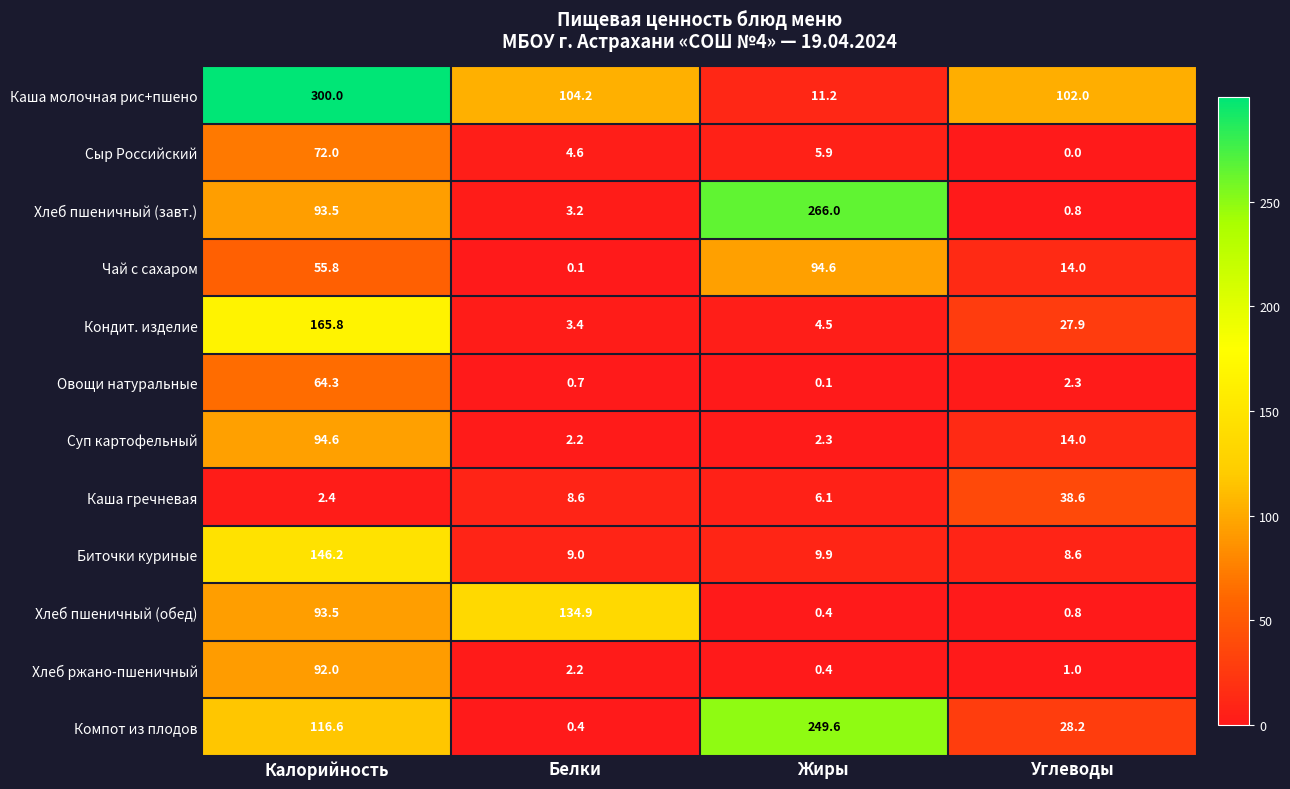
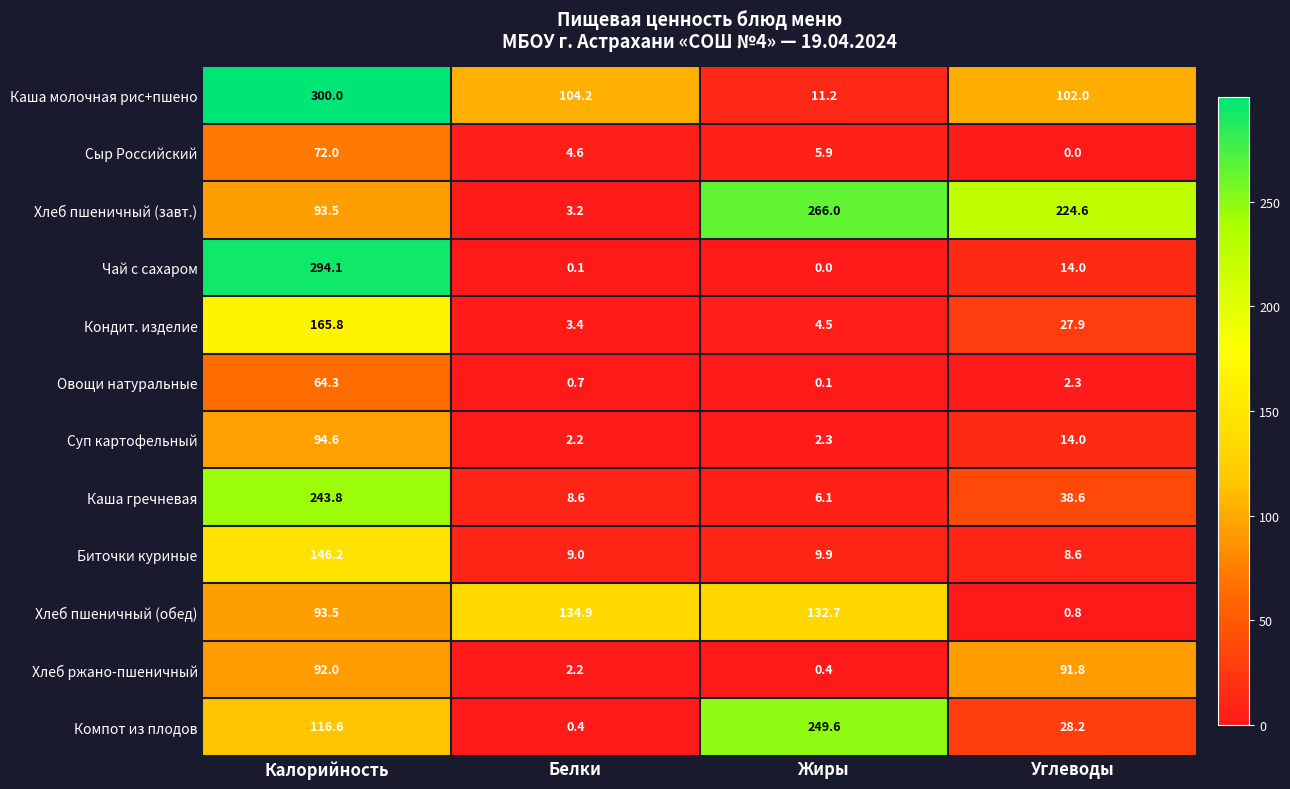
Хлеб пшеничный (завт.), Углеводы: 0.8 -> 224.6
Чай с сахаром, Калорийность: 55.8 -> 294.1
Чай с сахаром, Жиры: 94.6 -> 0.0
Каша гречневая, Калорийность: 2.4 -> 243.8
Хлеб пшеничный (обед), Жиры: 0.4 -> 132.7
Хлеб ржано-пшеничный, Углеводы: 1.0 -> 91.8
